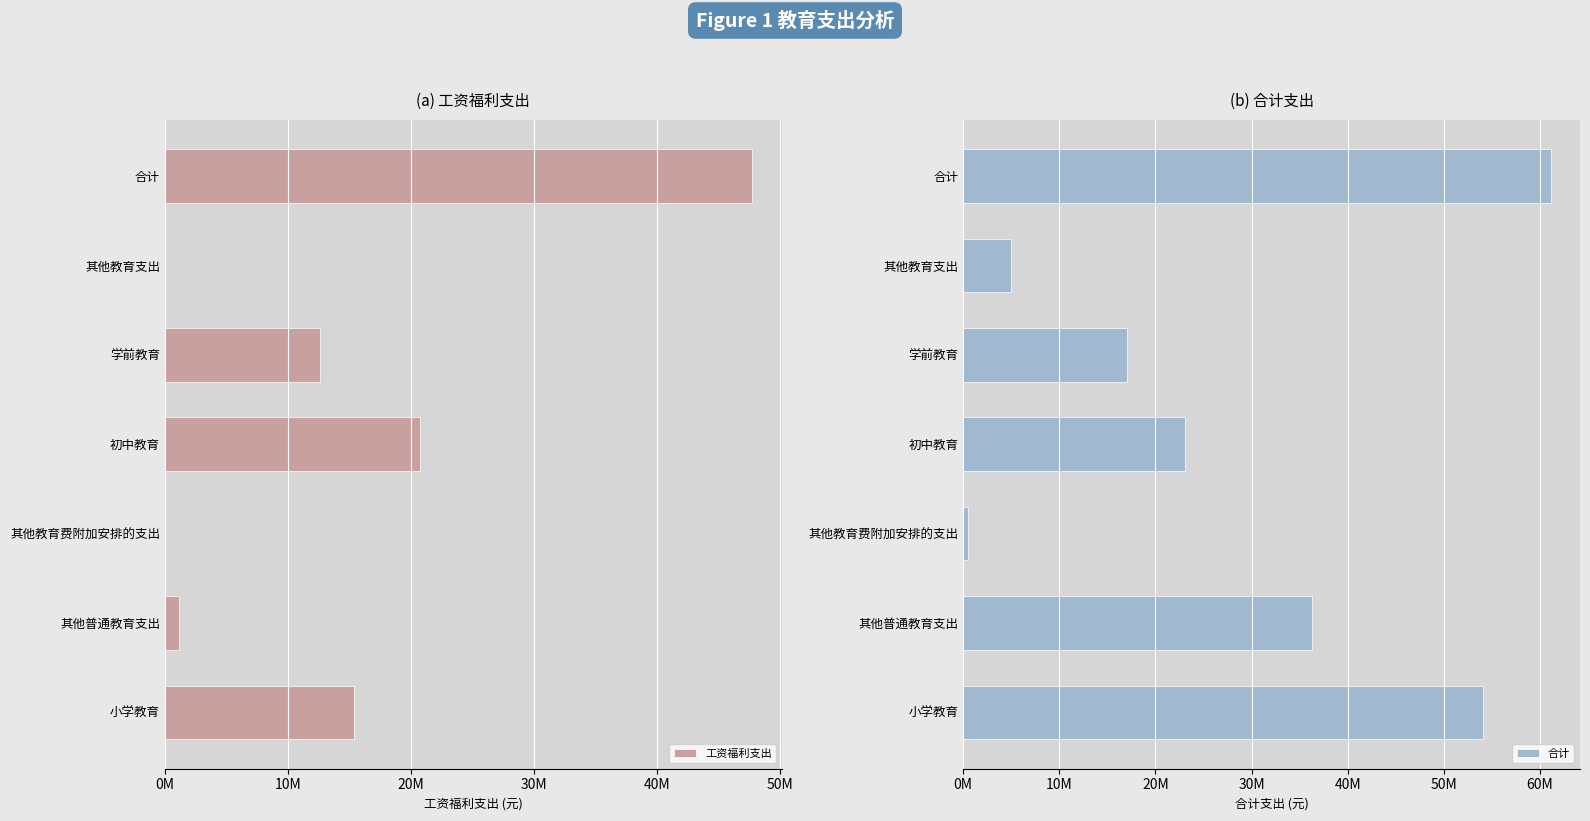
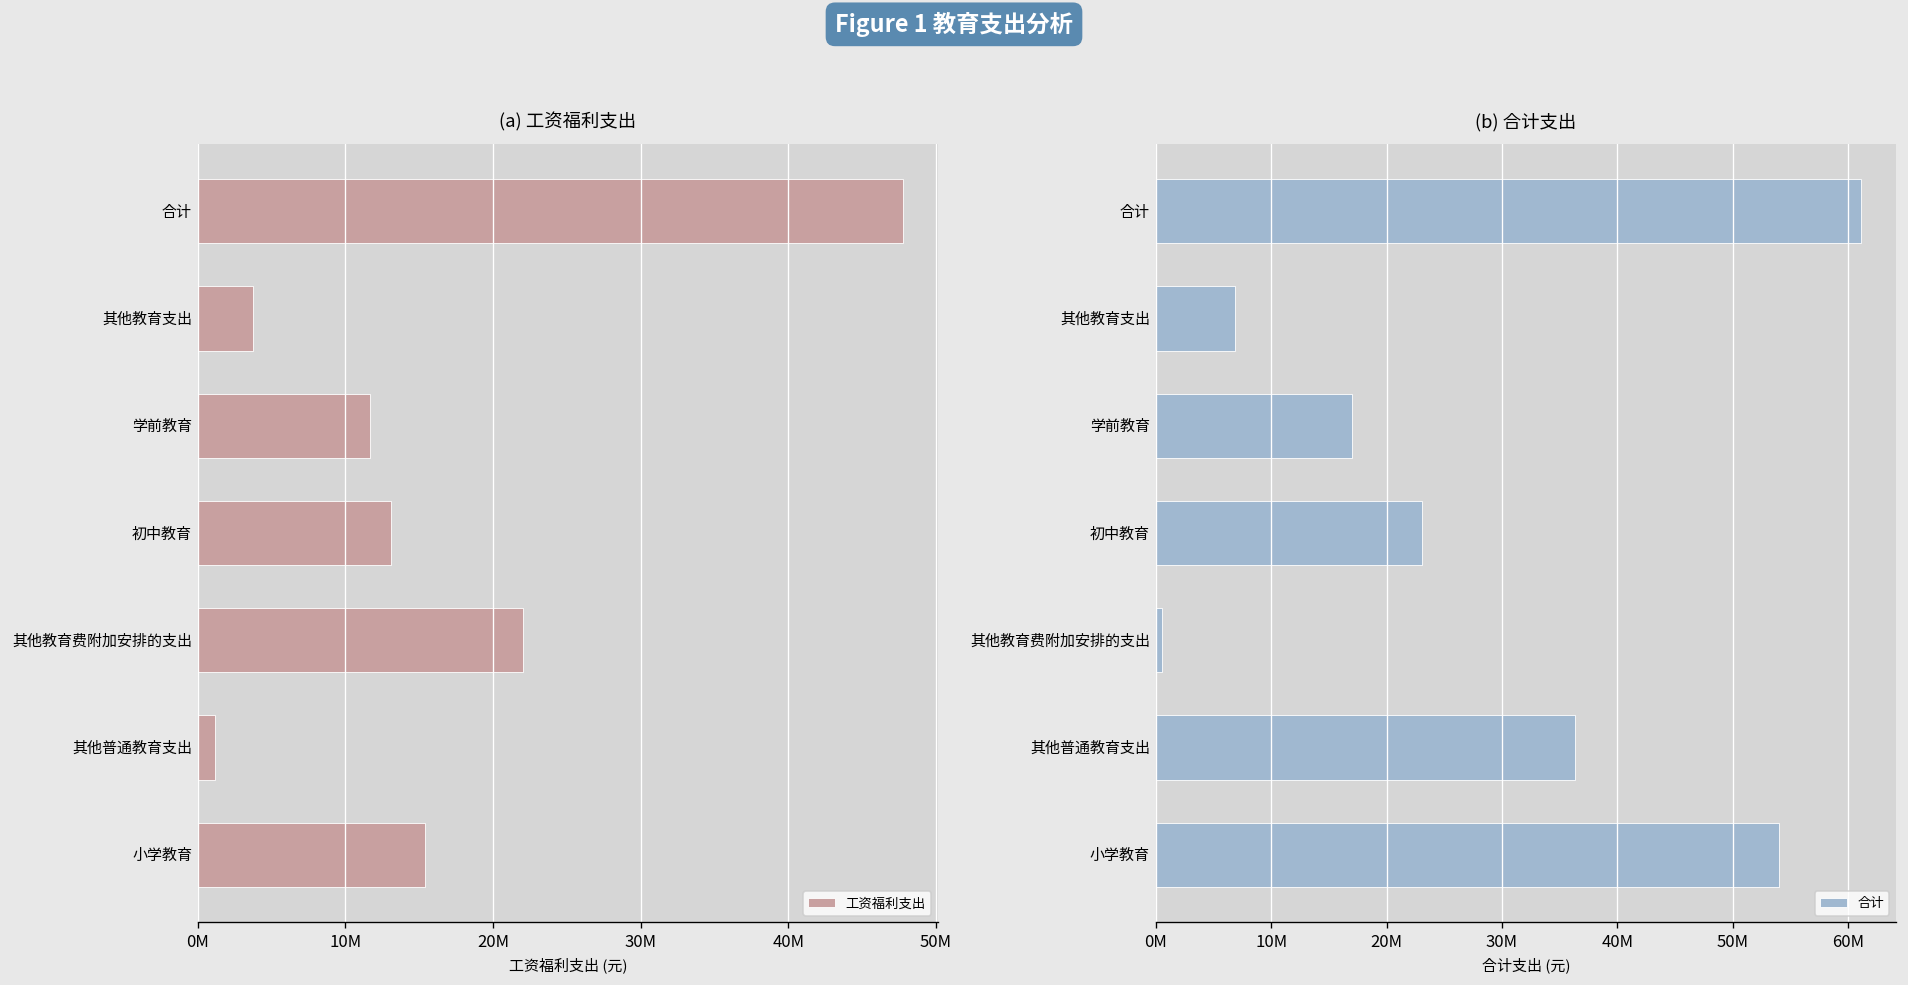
(a) 工资福利支出, 其他教育支出: 0 -> 3800000
(a) 工资福利支出, 学前教育: 12600000 -> 11700000
(a) 工资福利支出, 初中教育: 20700000 -> 13100000
(a) 工资福利支出, 其他教育费附加安排的支出: 0 -> 22100000
(b) 合计支出, 其他教育支出: 5000000 -> 7000000
